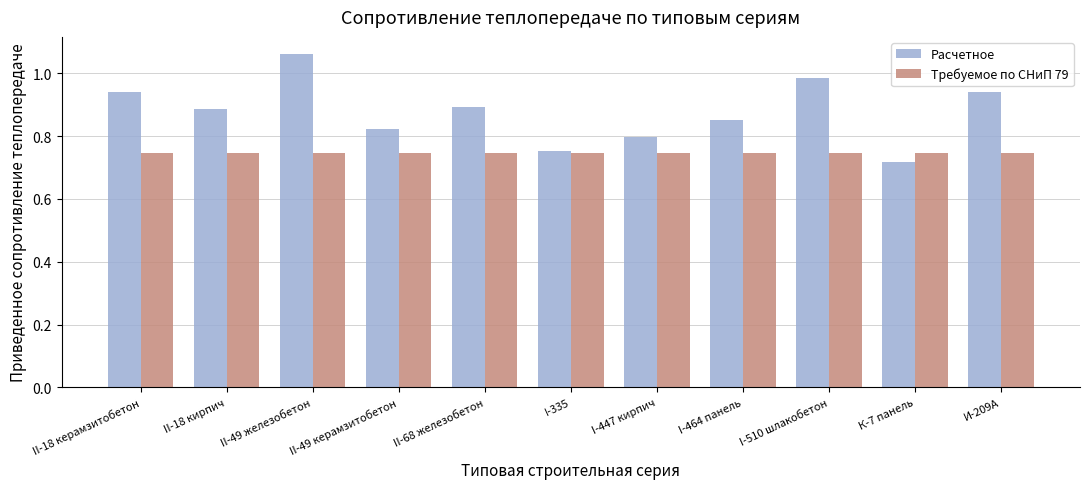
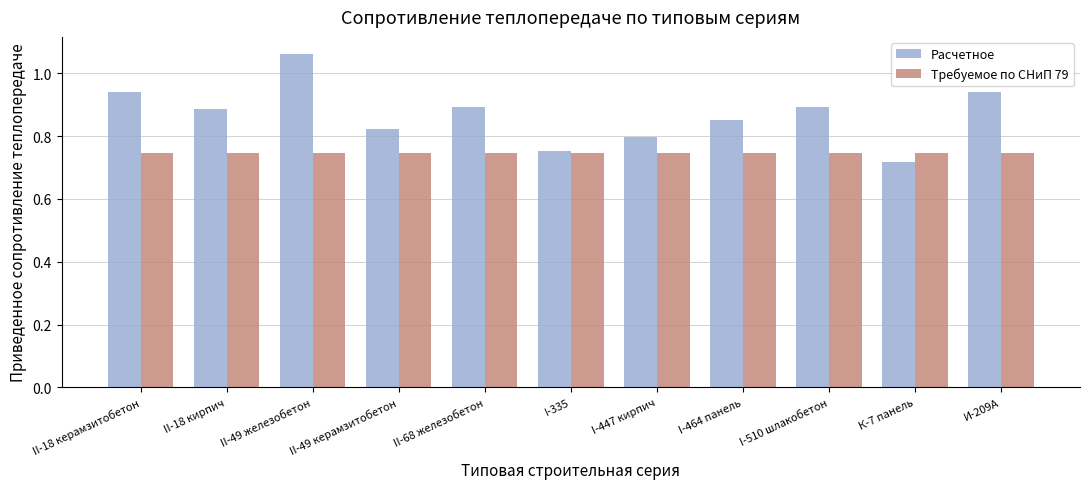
Расчетное, I-510 шлакобетон: 0.98 -> 0.89
